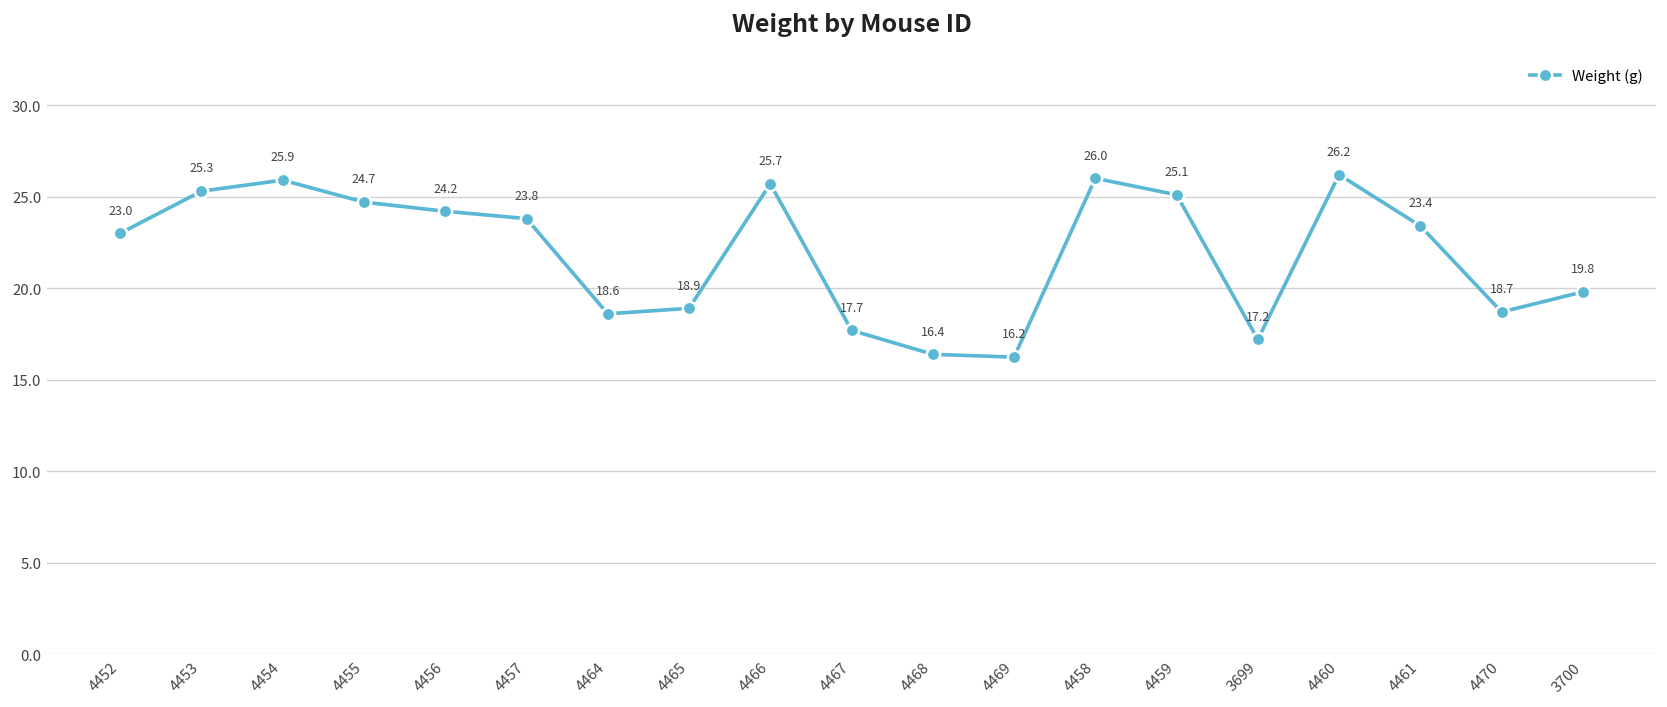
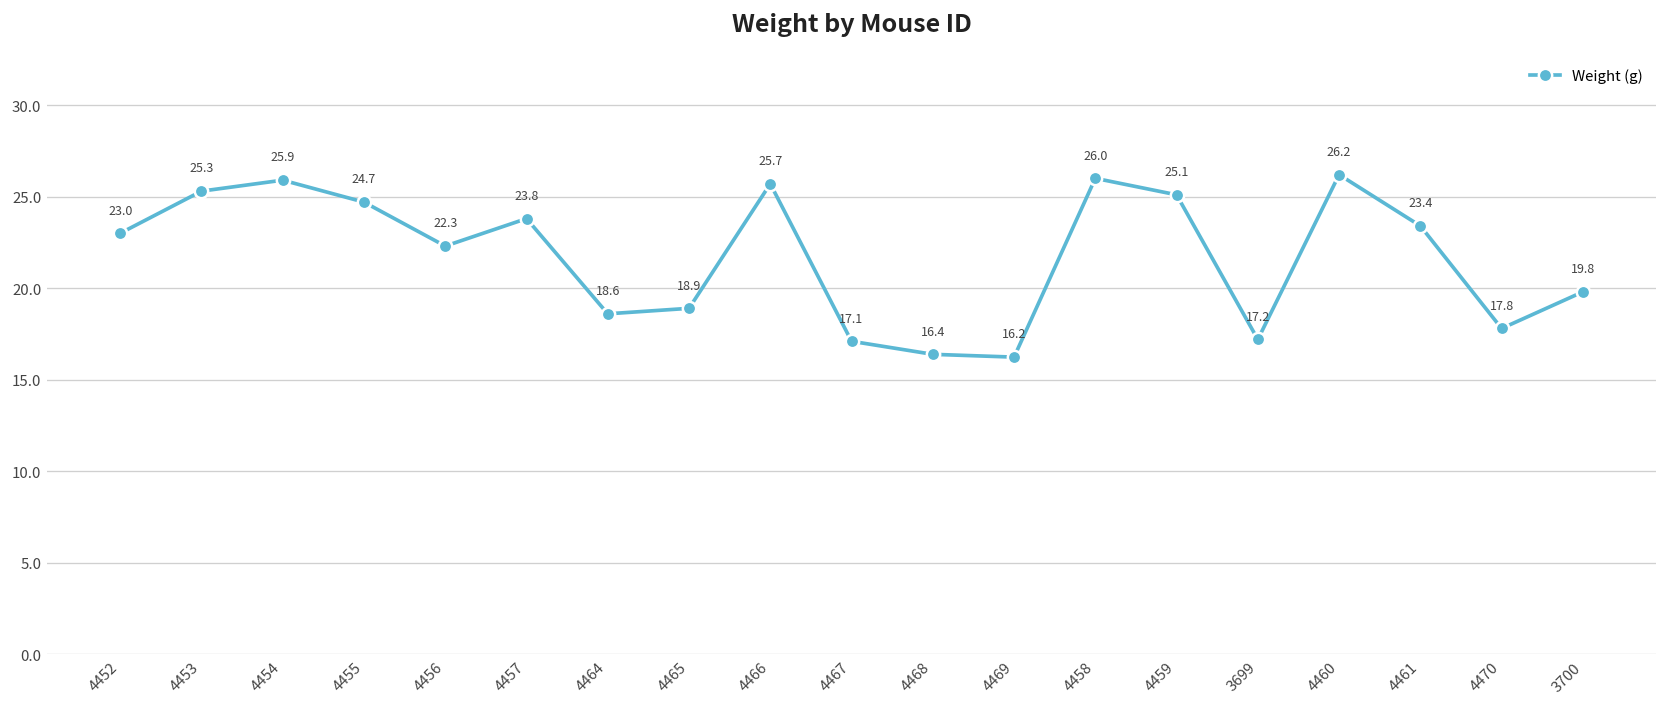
4456: 24.2 -> 22.3
4467: 17.7 -> 17.1
4470: 18.7 -> 17.8
